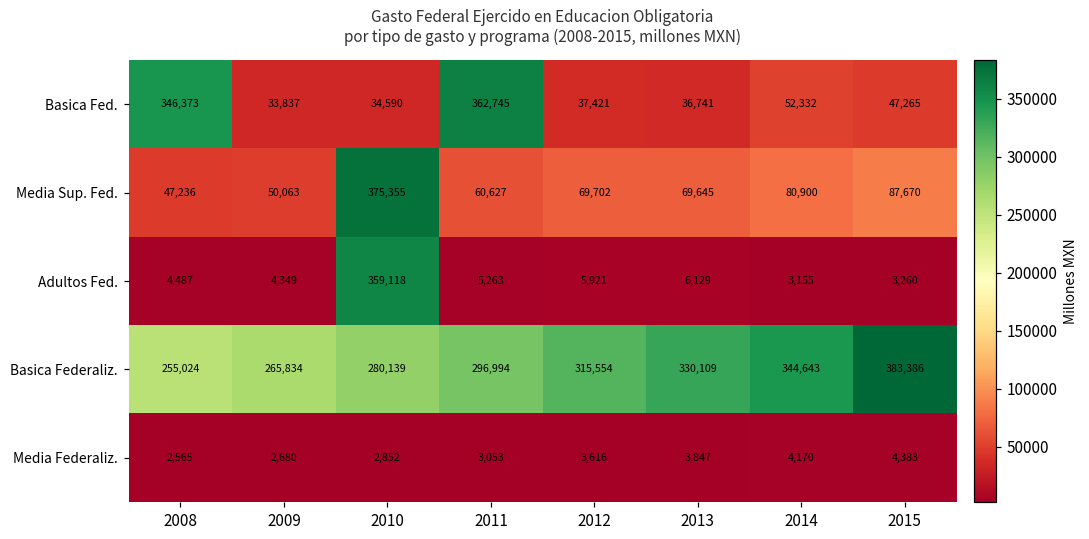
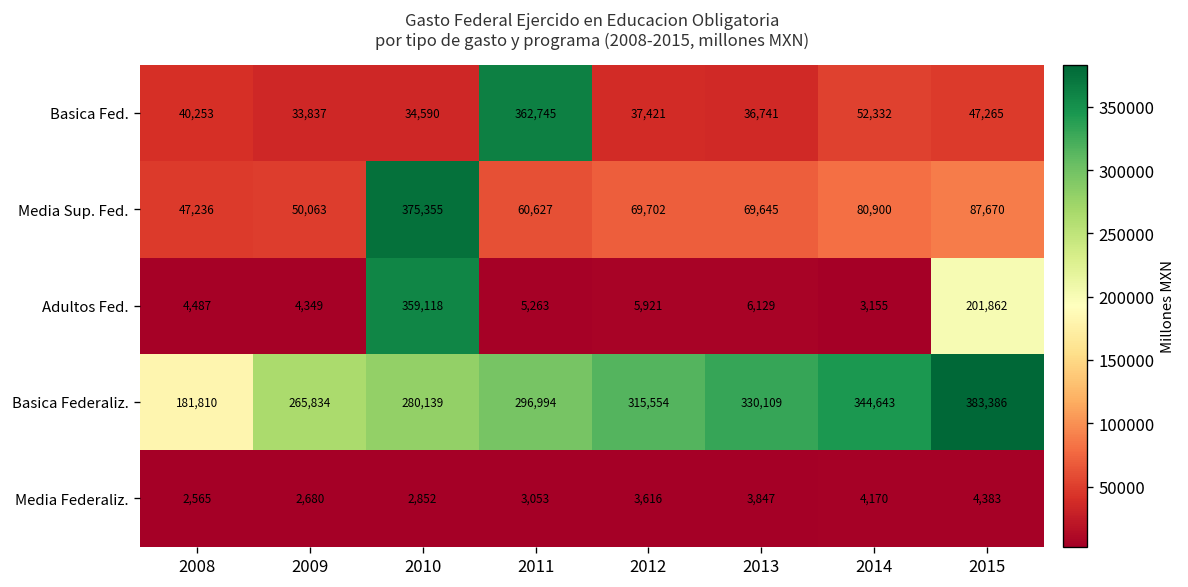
Basica Fed., 2008: 346,373 -> 40,253
Adultos Fed., 2015: 3,260 -> 201,862
Basica Federaliz., 2008: 255,024 -> 181,810
